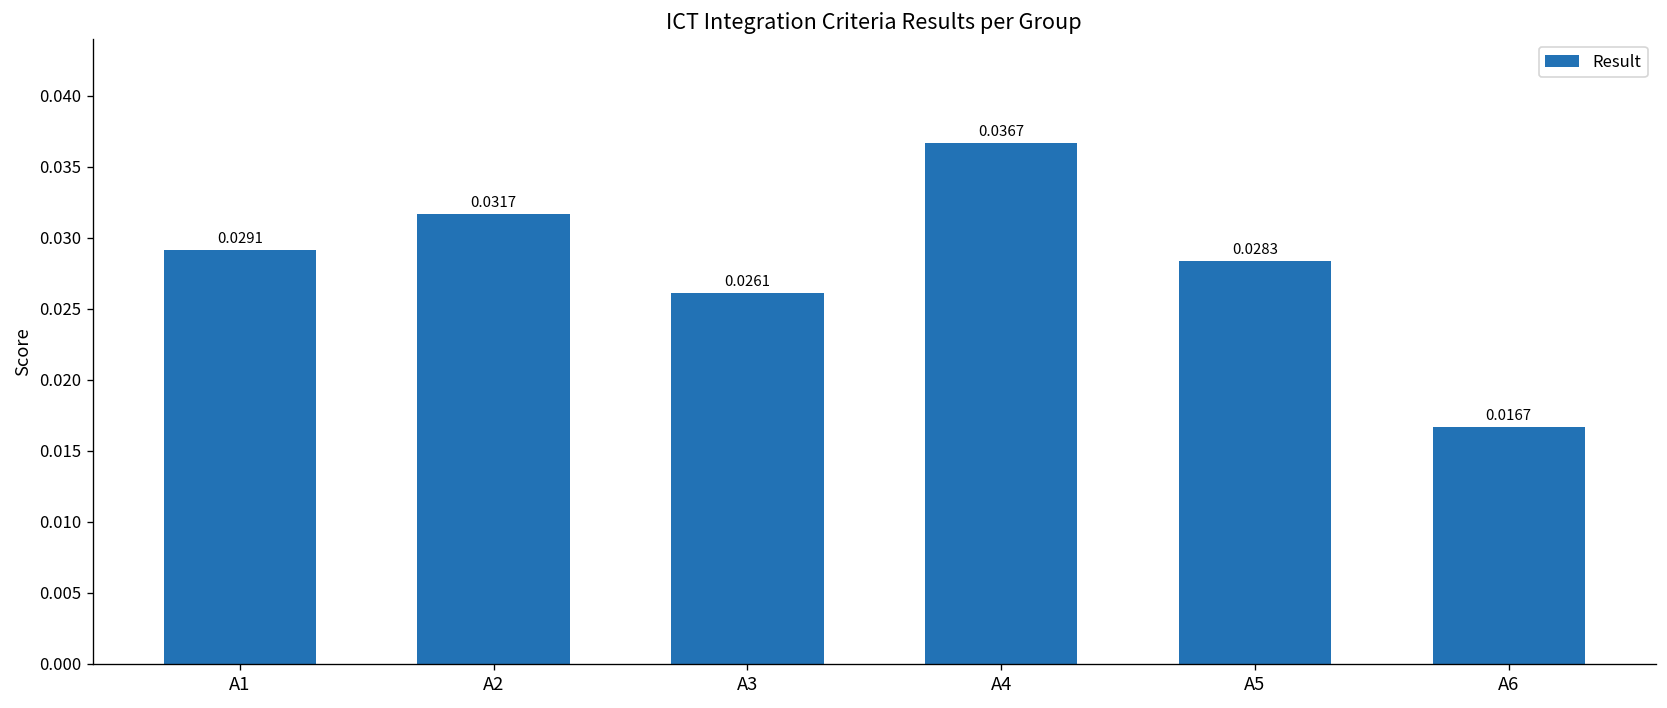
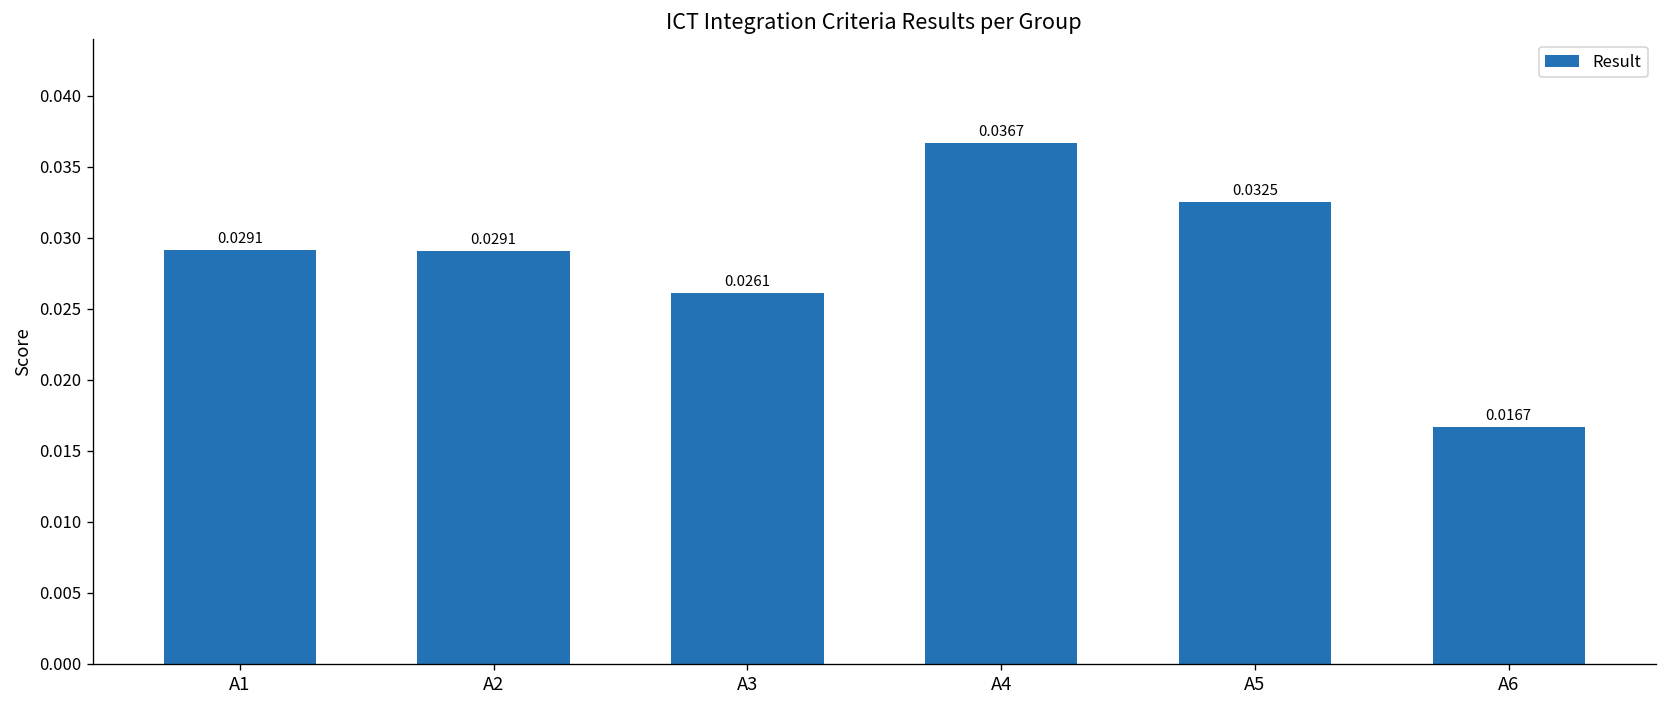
A2: 0.0317 -> 0.0291
A5: 0.0283 -> 0.0325
